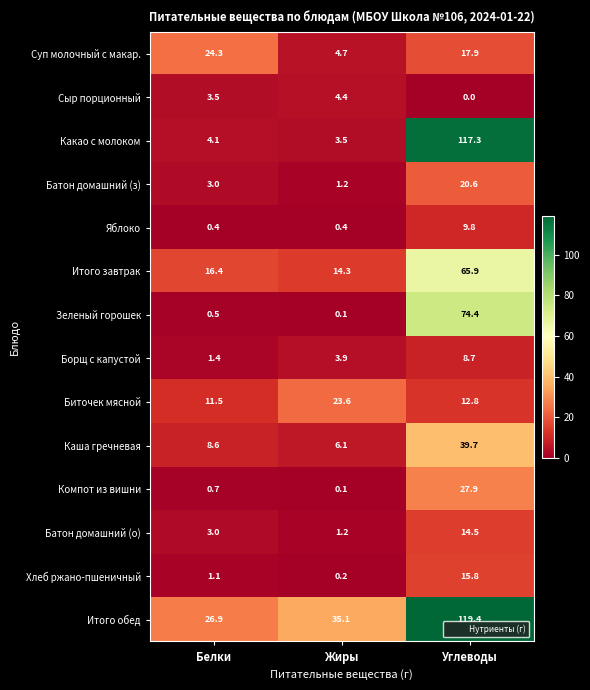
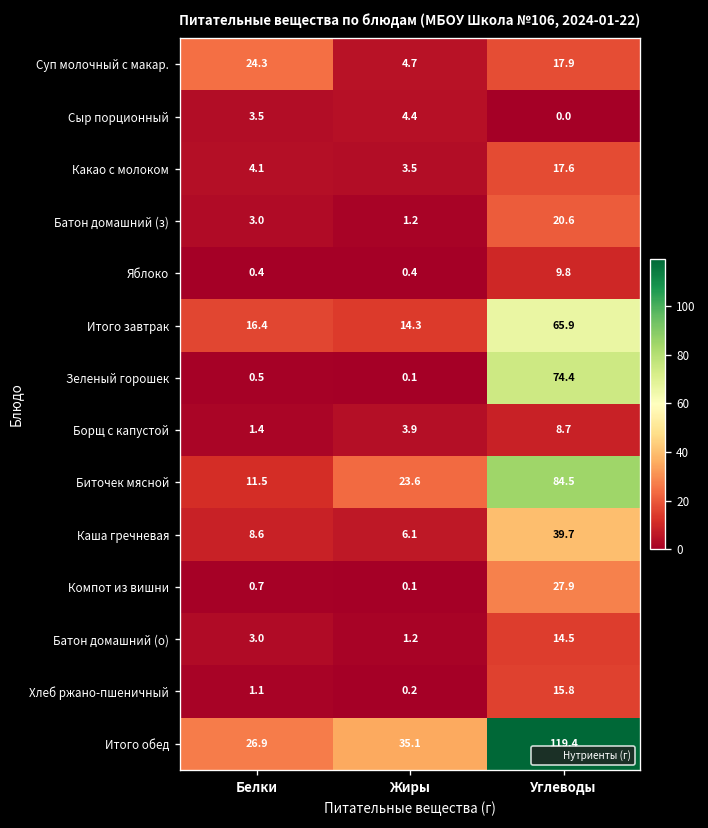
Какао с молоком, Углеводы: 117.3 -> 17.6
Биточек мясной, Углеводы: 12.8 -> 84.5
